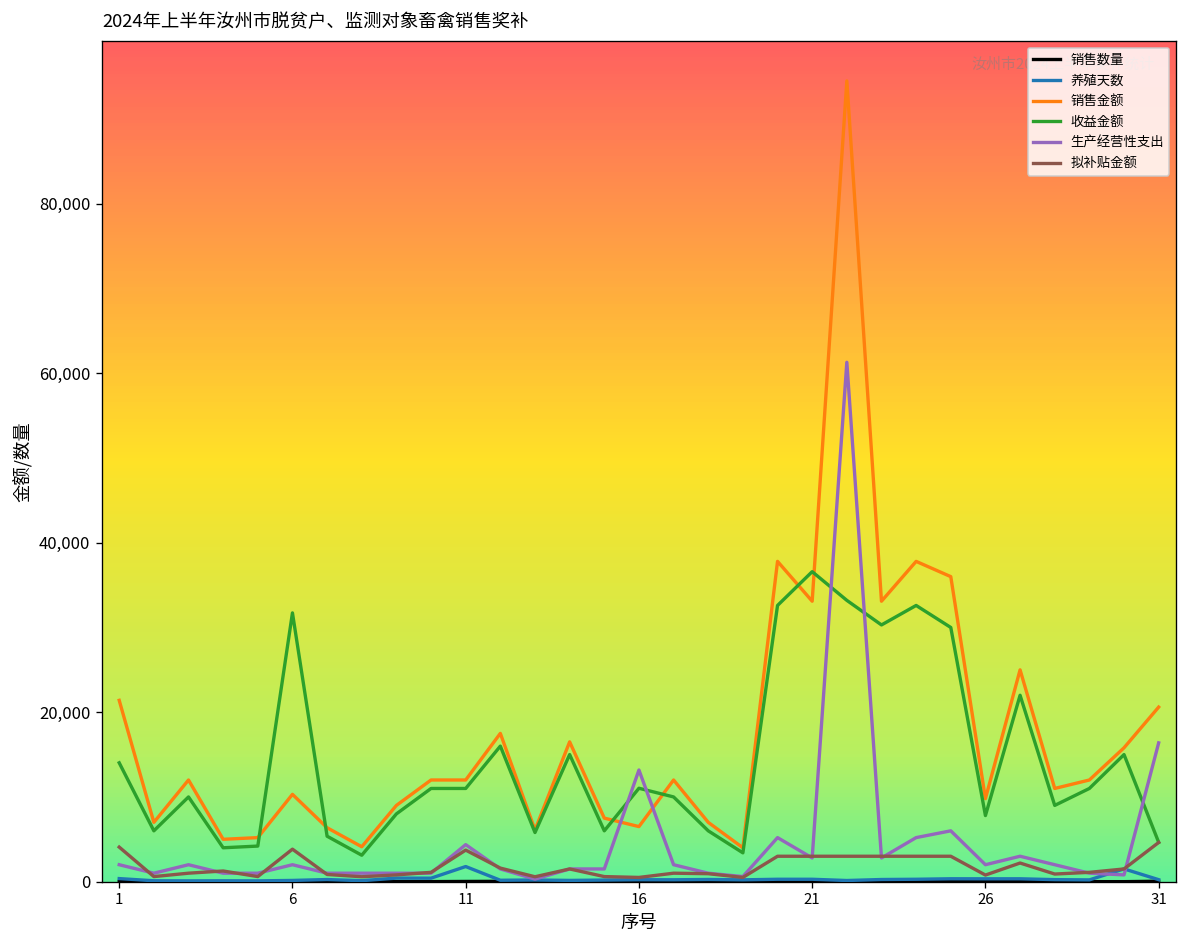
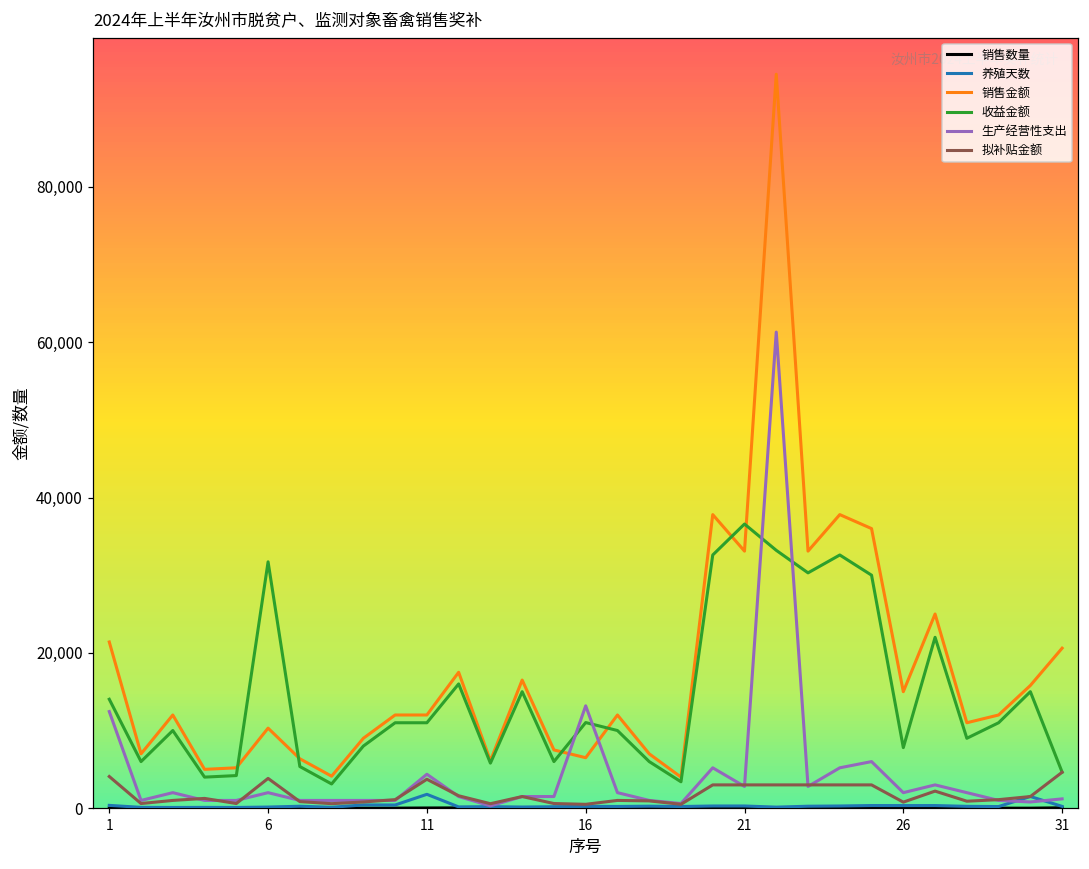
生产经营性支出, 1: 2,000 -> 12,000
销售金额, 26: 10,000 -> 15,000
生产经营性支出, 31: 16,000 -> 1,000
